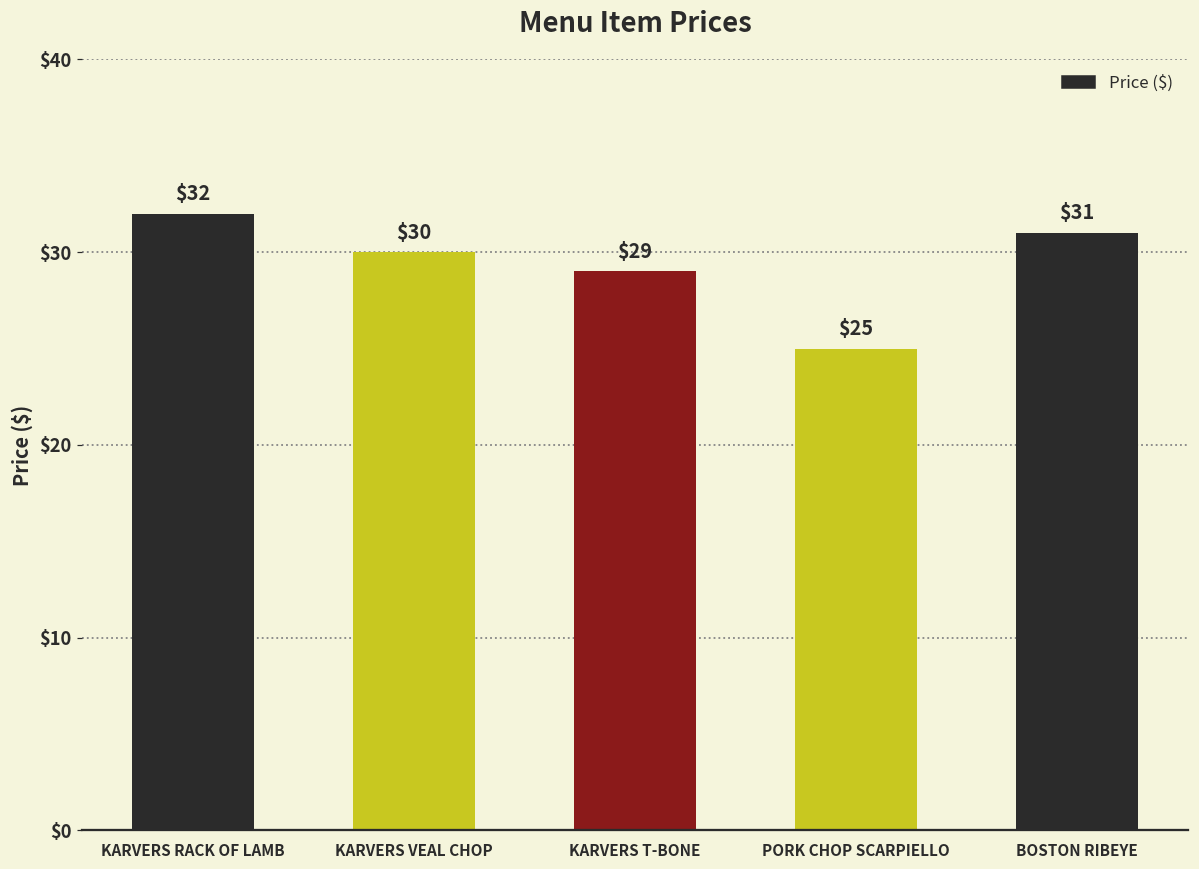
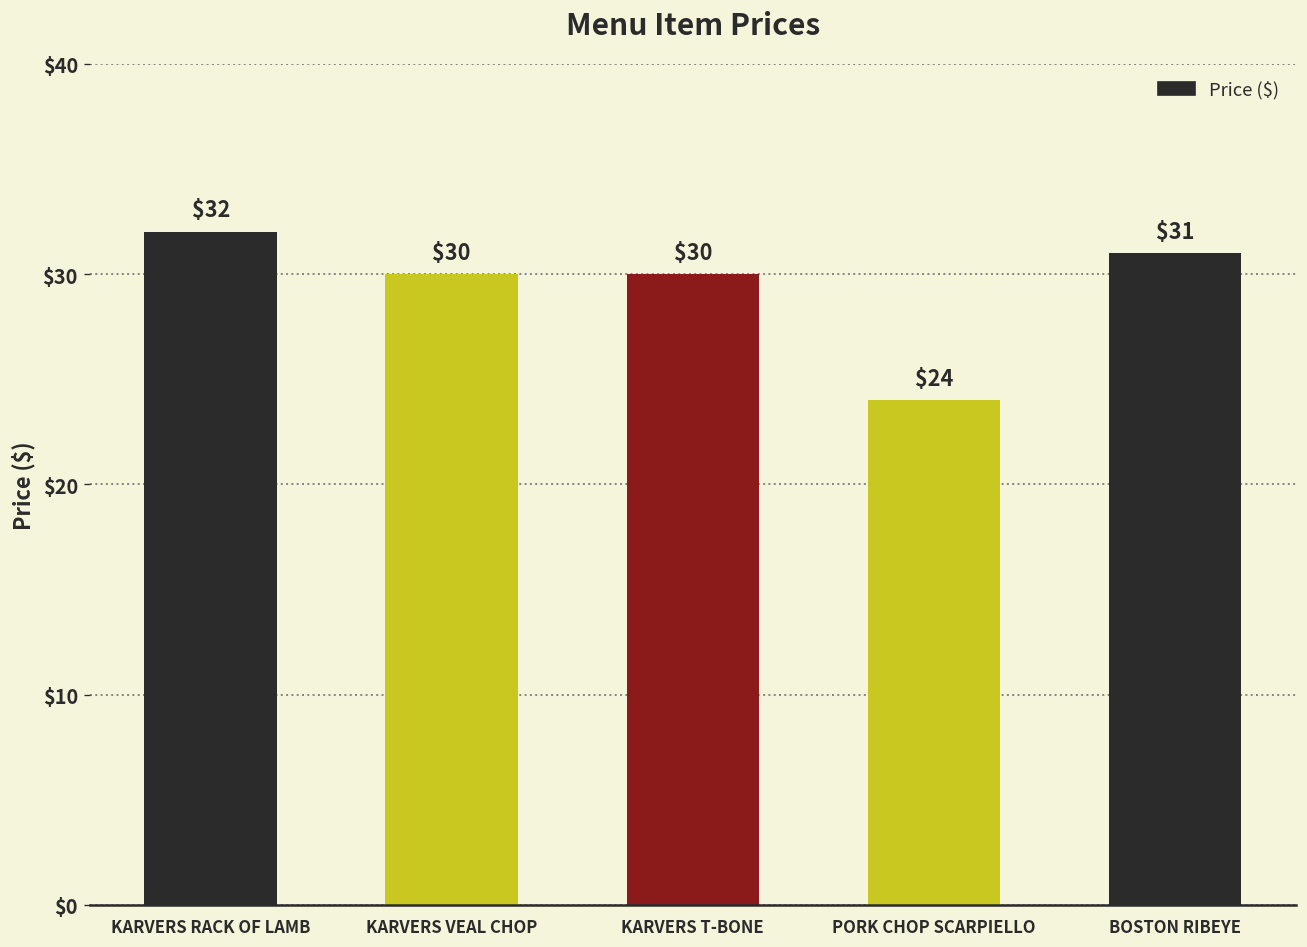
KARVERS T-BONE: $29 -> $30
PORK CHOP SCARPIELLO: $25 -> $24
